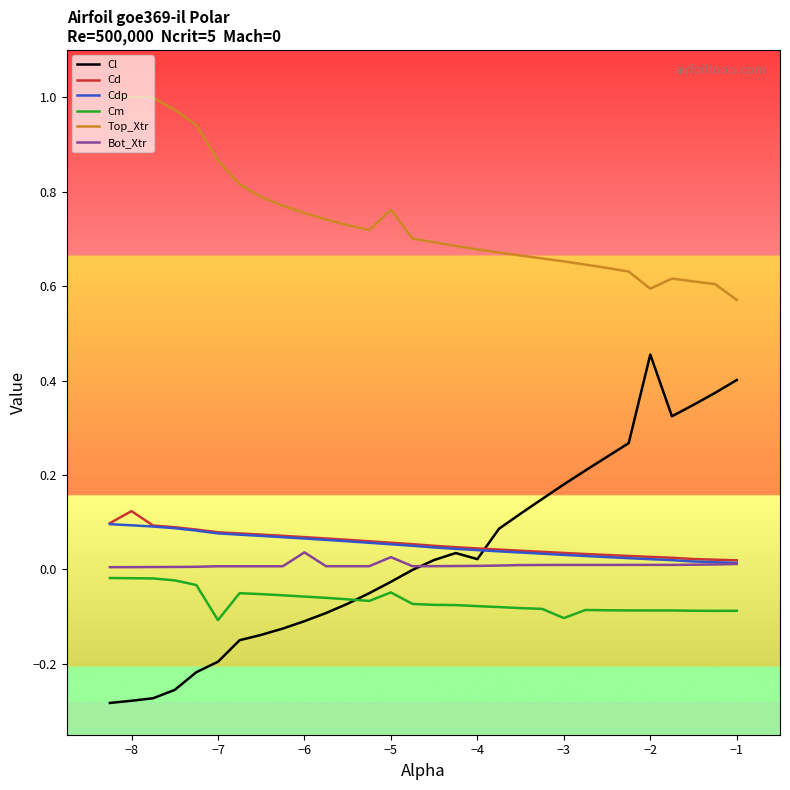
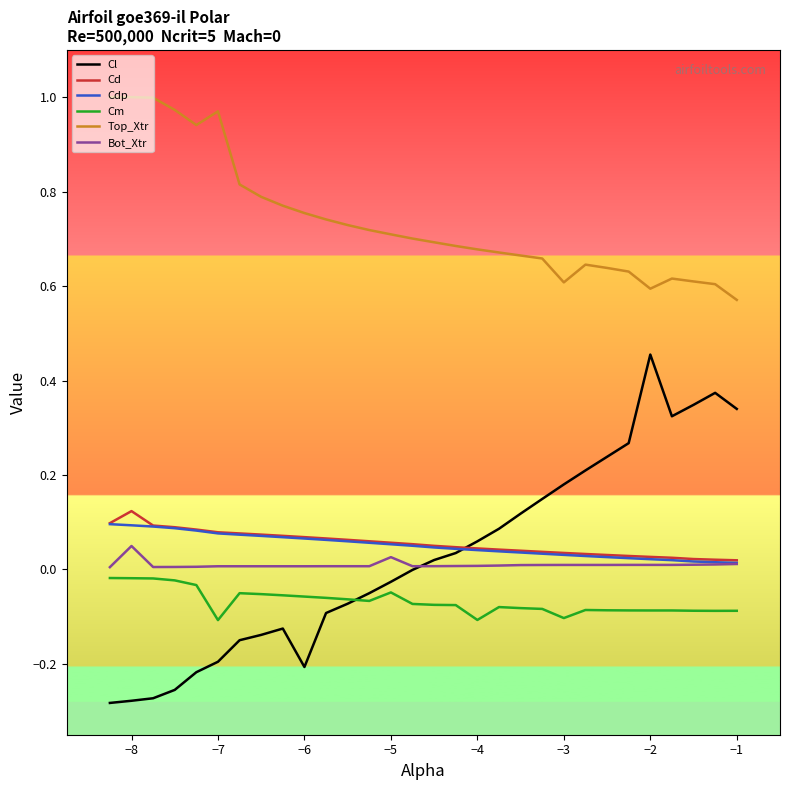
Bot_Xtr, −8: 0.00 -> 0.05
Top_Xtr, −7: 0.87 -> 0.97
Cl, −6: -0.11 -> -0.21
Bot_Xtr, −6: 0.04 -> 0.01
Top_Xtr, −5: 0.76 -> 0.71
Cl, −4: 0.02 -> 0.06
Cm, −4: -0.08 -> -0.11
Top_Xtr, −3: 0.65 -> 0.61
Cl, −1: 0.40 -> 0.34
